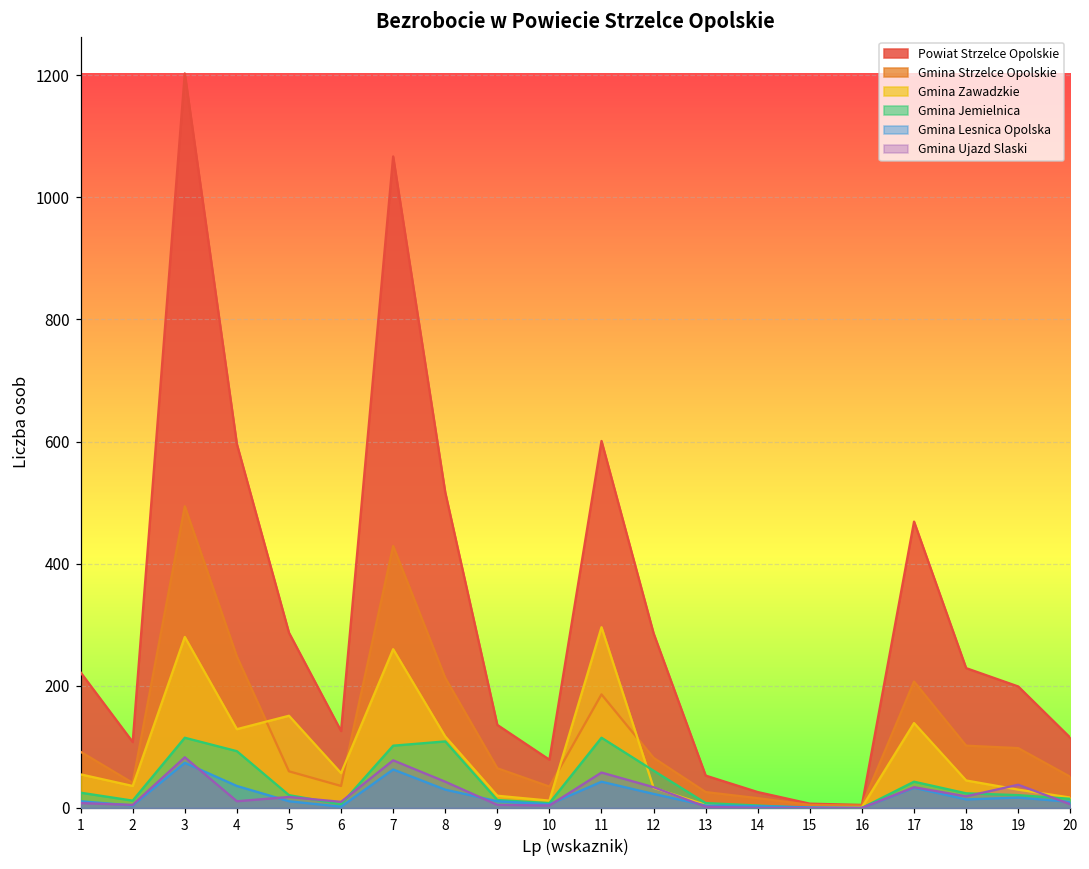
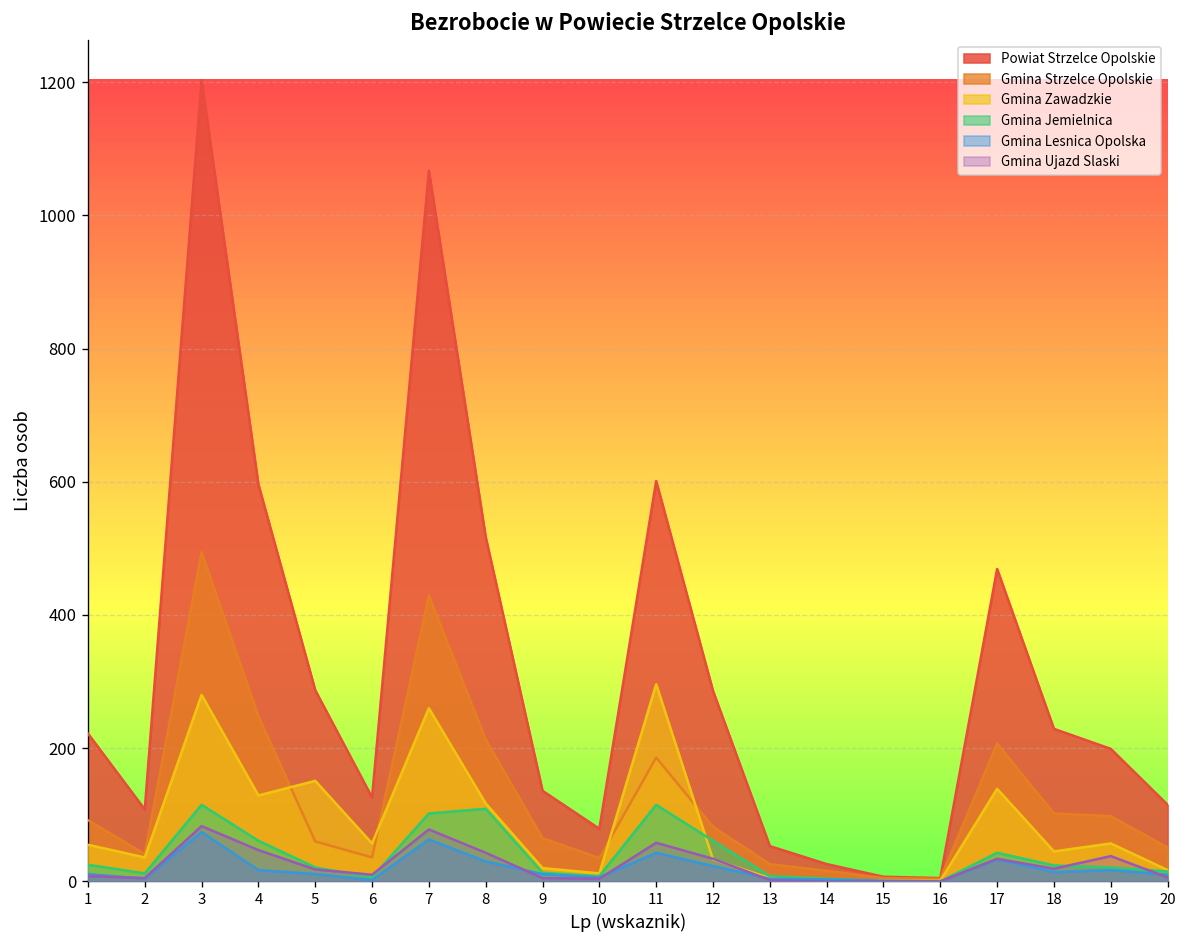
Gmina Jemielnica, 4: 90 -> 60
Gmina Lesnica Opolska, 4: 40 -> 20
Gmina Ujazd Slaski, 4: 10 -> 50
Gmina Zawadzkie, 19: 30 -> 60
